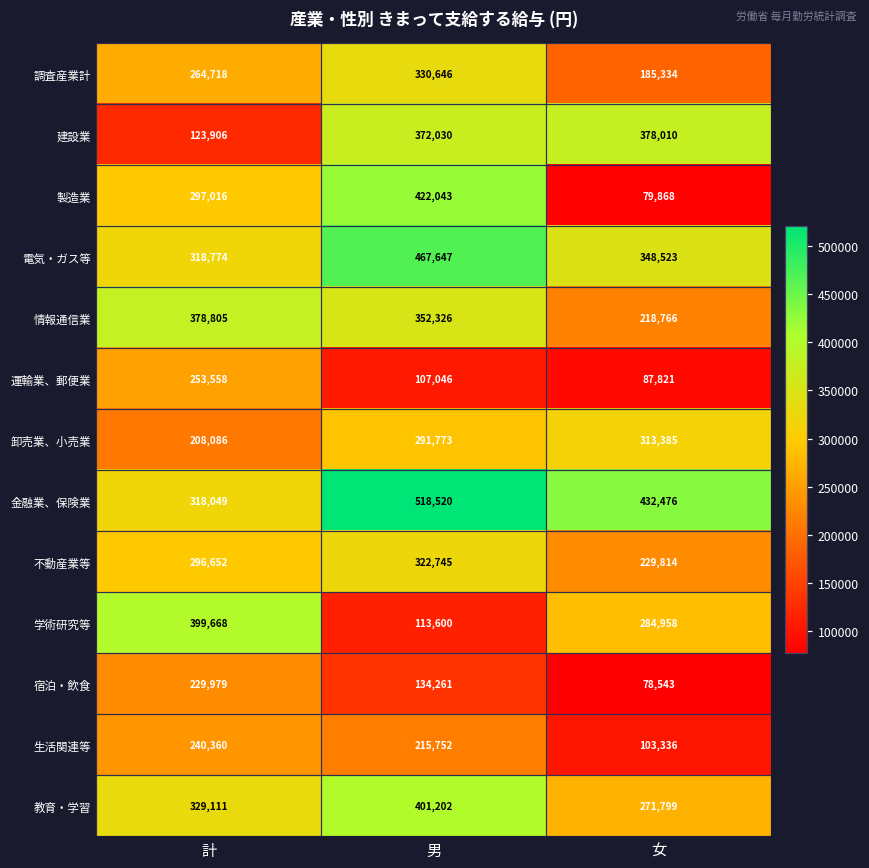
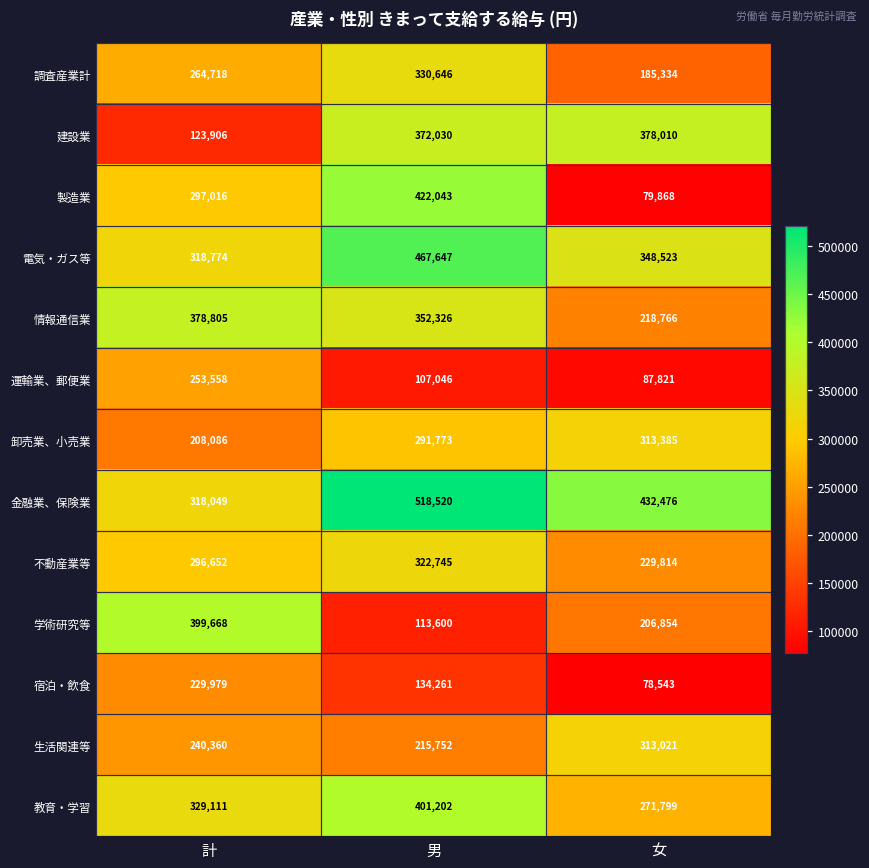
学術研究等, 女: 284,958 -> 206,854
生活関連等, 女: 103,336 -> 313,021
